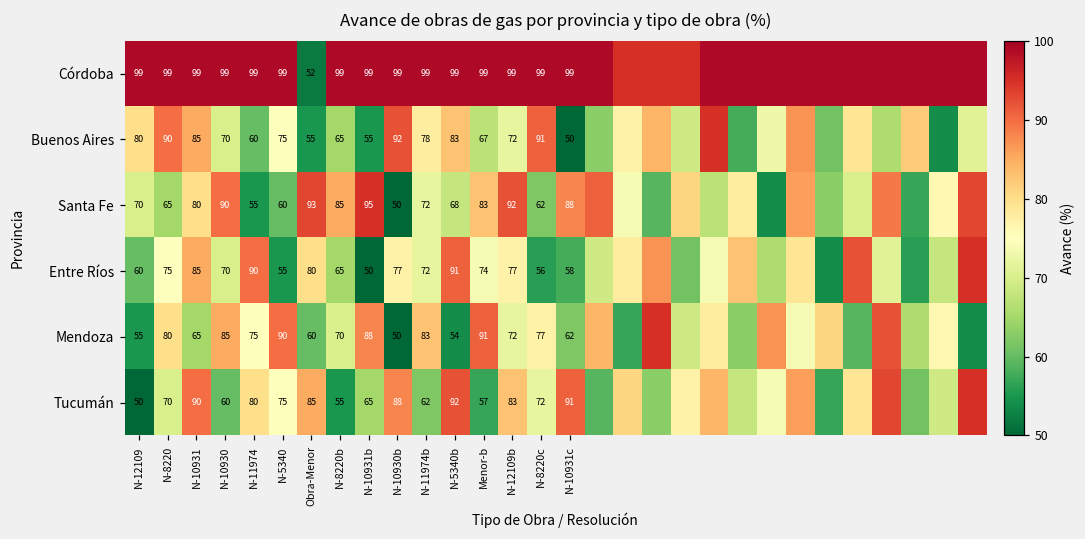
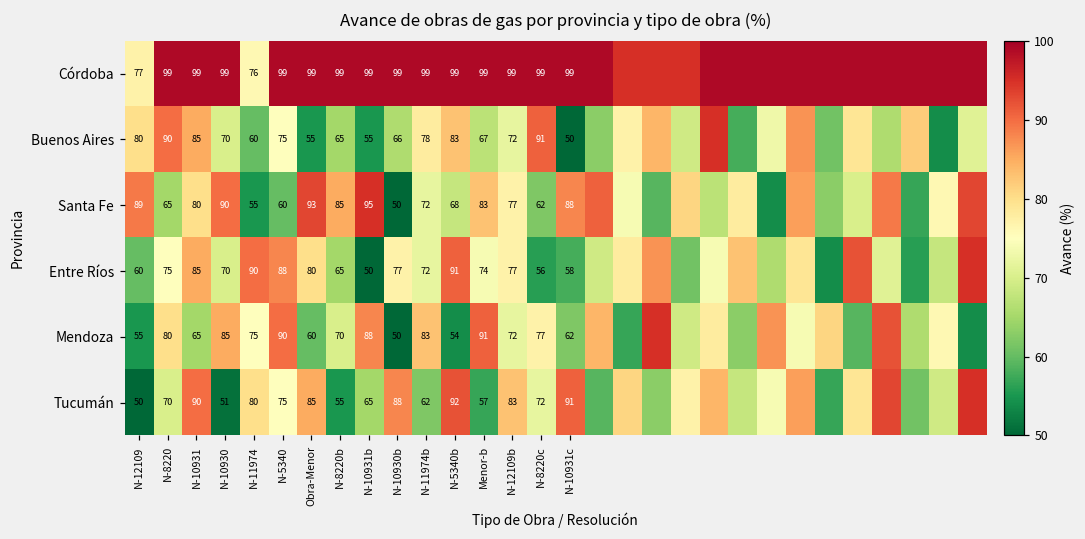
Córdoba, N-12109: 99 -> 77
Córdoba, N-11974: 99 -> 76
Córdoba, Obra-Menor: 52 -> 99
Buenos Aires, N-10930b: 92 -> 66
Santa Fe, N-12109: 70 -> 89
Santa Fe, N-12109b: 92 -> 77
Entre Ríos, N-5340: 55 -> 88
Tucumán, N-10930: 60 -> 51
